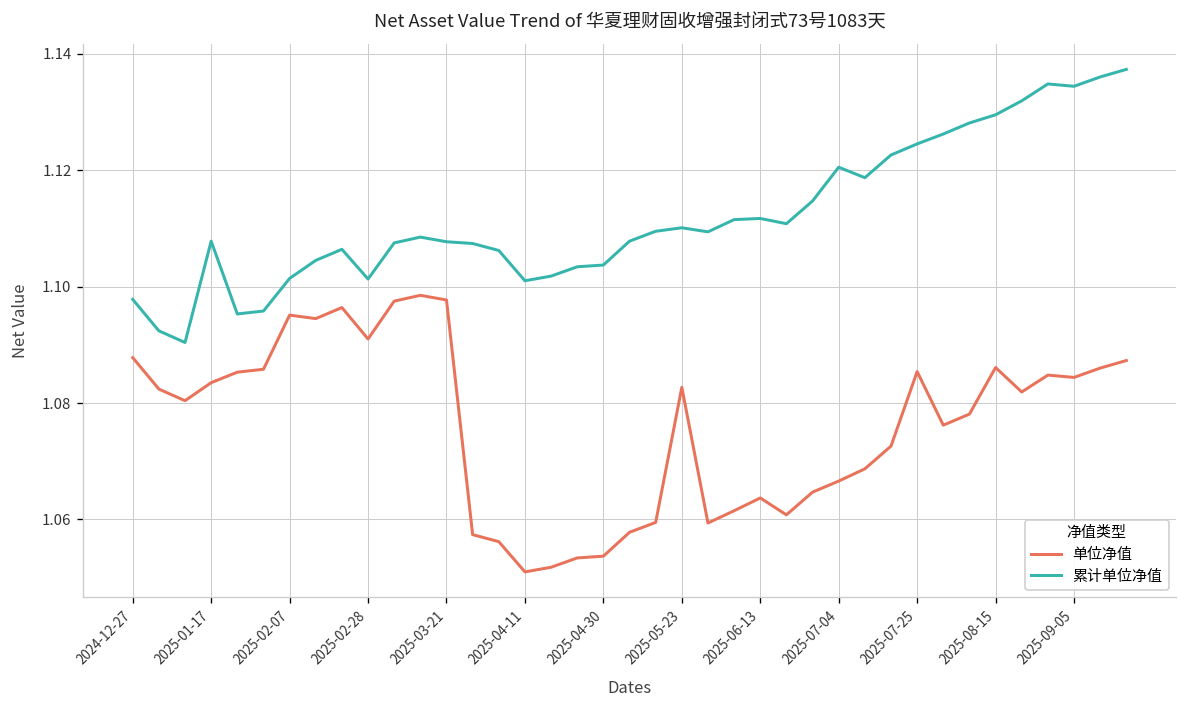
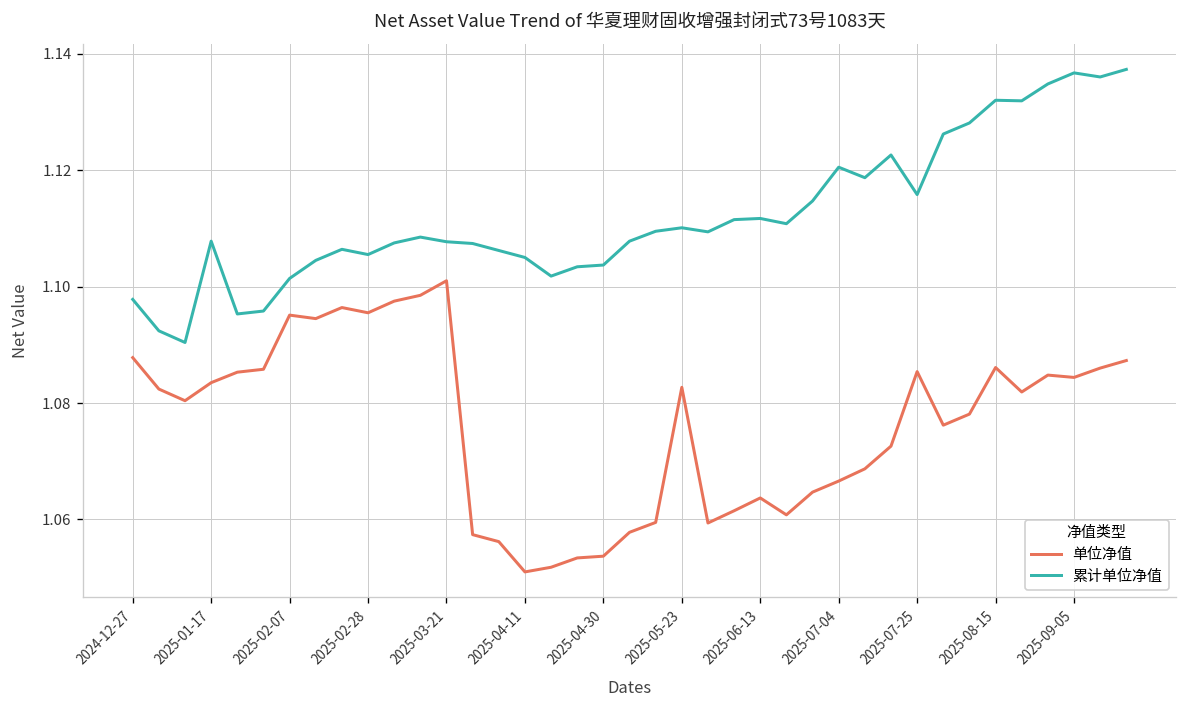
单位净值, 2025-02-28: 1.091 -> 1.096
累计单位净值, 2025-02-28: 1.101 -> 1.106
单位净值, 2025-03-21: 1.098 -> 1.101
累计单位净值, 2025-04-11: 1.101 -> 1.105
累计单位净值, 2025-07-25: 1.125 -> 1.116
累计单位净值, 2025-08-15: 1.130 -> 1.132
累计单位净值, 2025-09-05: 1.134 -> 1.137
